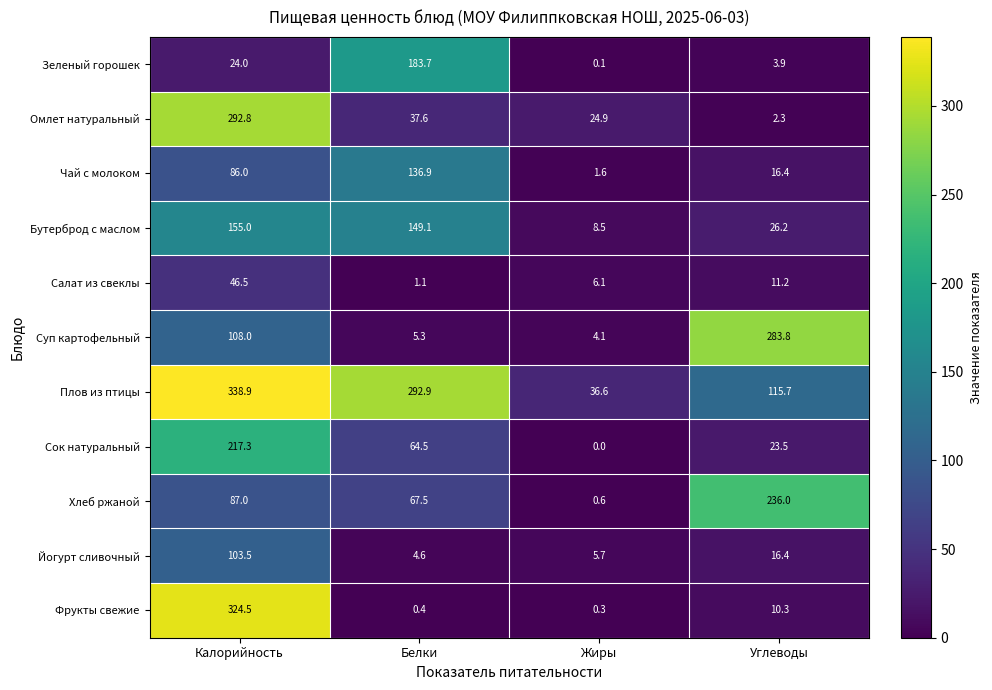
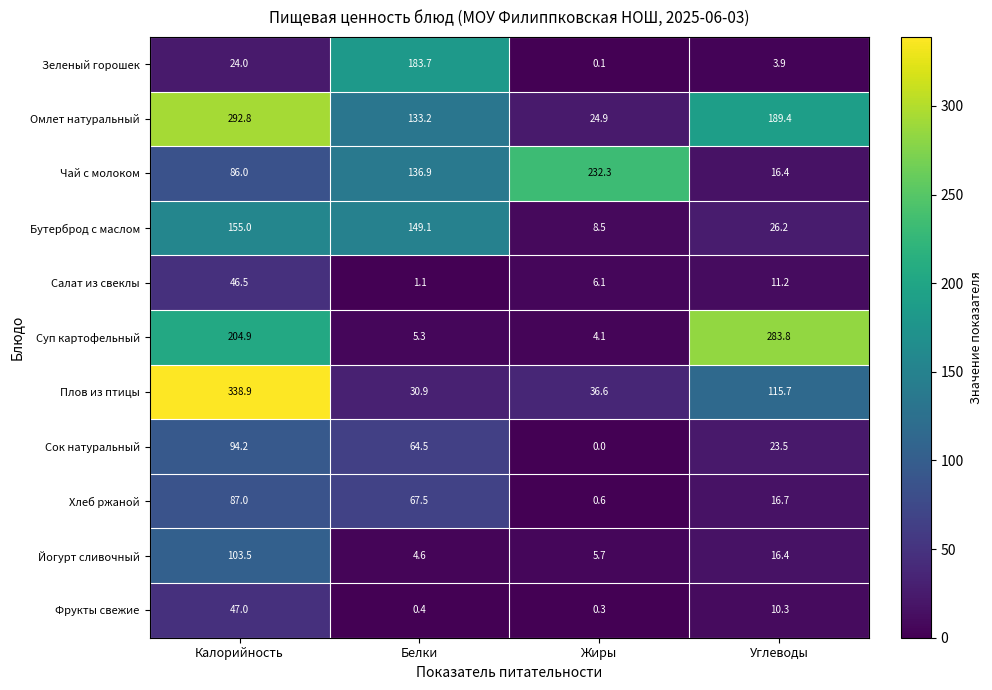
Омлет натуральный, Белки: 37.6 -> 133.2
Омлет натуральный, Углеводы: 2.3 -> 189.4
Чай с молоком, Жиры: 1.6 -> 232.3
Суп картофельный, Калорийность: 108.0 -> 204.9
Плов из птицы, Белки: 292.9 -> 30.9
Сок натуральный, Калорийность: 217.3 -> 94.2
Хлеб ржаной, Углеводы: 236.0 -> 16.7
Фрукты свежие, Калорийность: 324.5 -> 47.0
